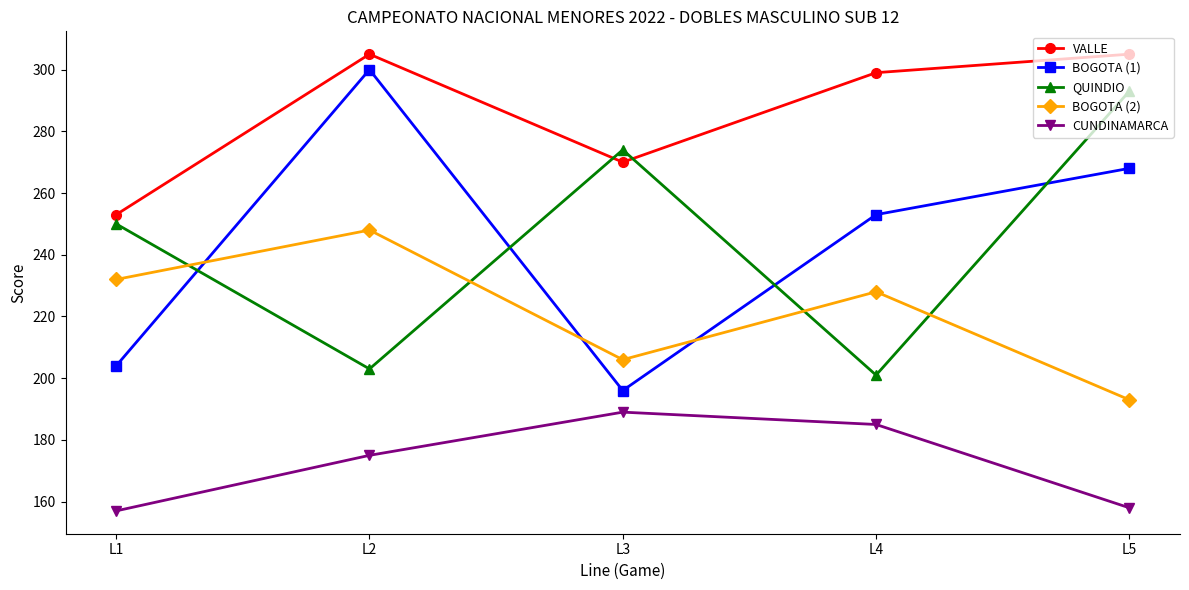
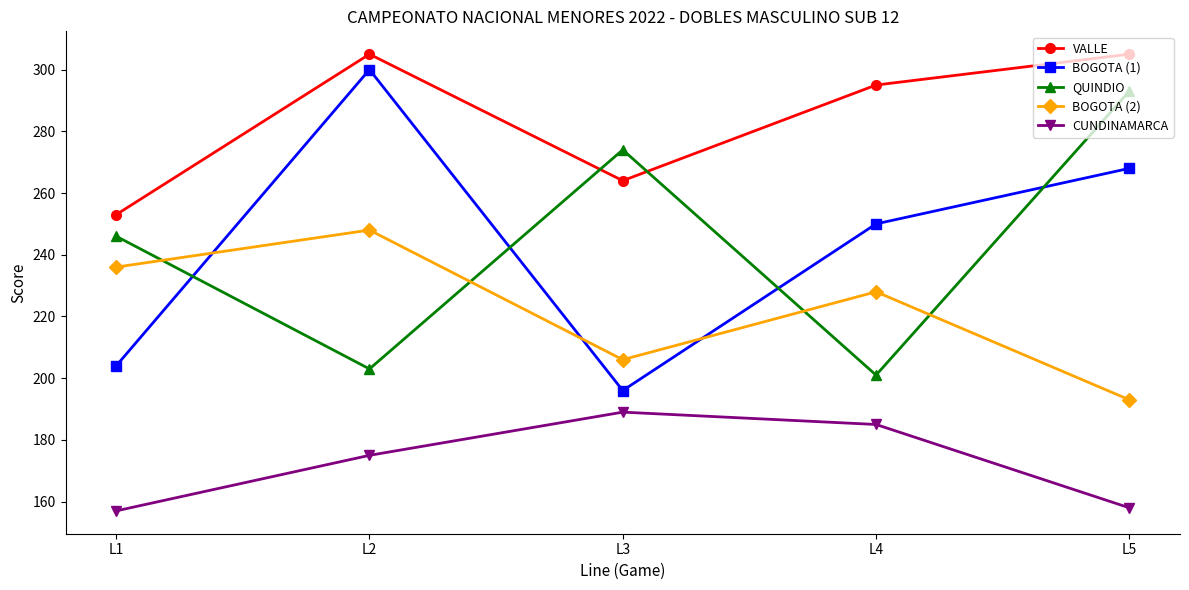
QUINDIO, L1: 250 -> 246
BOGOTA (2), L1: 232 -> 236
VALLE, L3: 270 -> 264
VALLE, L4: 299 -> 295
BOGOTA (1), L4: 253 -> 250
